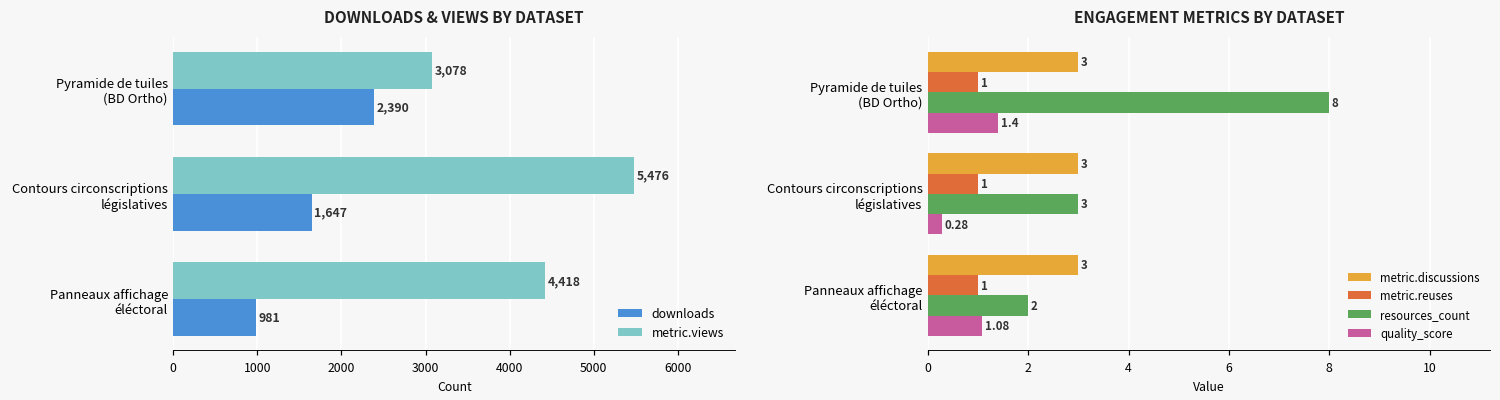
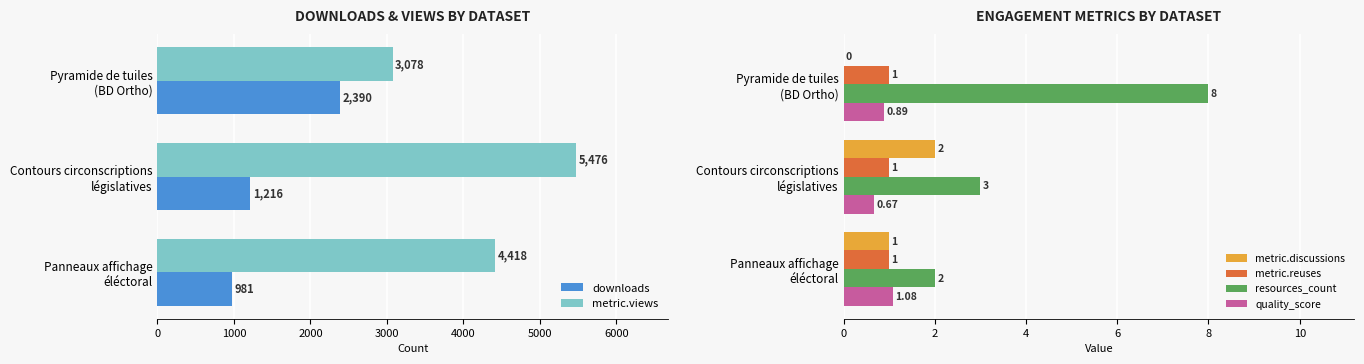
DOWNLOADS & VIEWS BY DATASET, downloads, Contours circonscriptions législatives: 1,647 -> 1,216
ENGAGEMENT METRICS BY DATASET, metric.discussions, Pyramide de tuiles (BD Ortho): 3 -> 0
ENGAGEMENT METRICS BY DATASET, quality_score, Pyramide de tuiles (BD Ortho): 1.4 -> 0.89
ENGAGEMENT METRICS BY DATASET, metric.discussions, Contours circonscriptions législatives: 3 -> 2
ENGAGEMENT METRICS BY DATASET, quality_score, Contours circonscriptions législatives: 0.28 -> 0.67
ENGAGEMENT METRICS BY DATASET, metric.discussions, Panneaux affichage éléctoral: 3 -> 1
